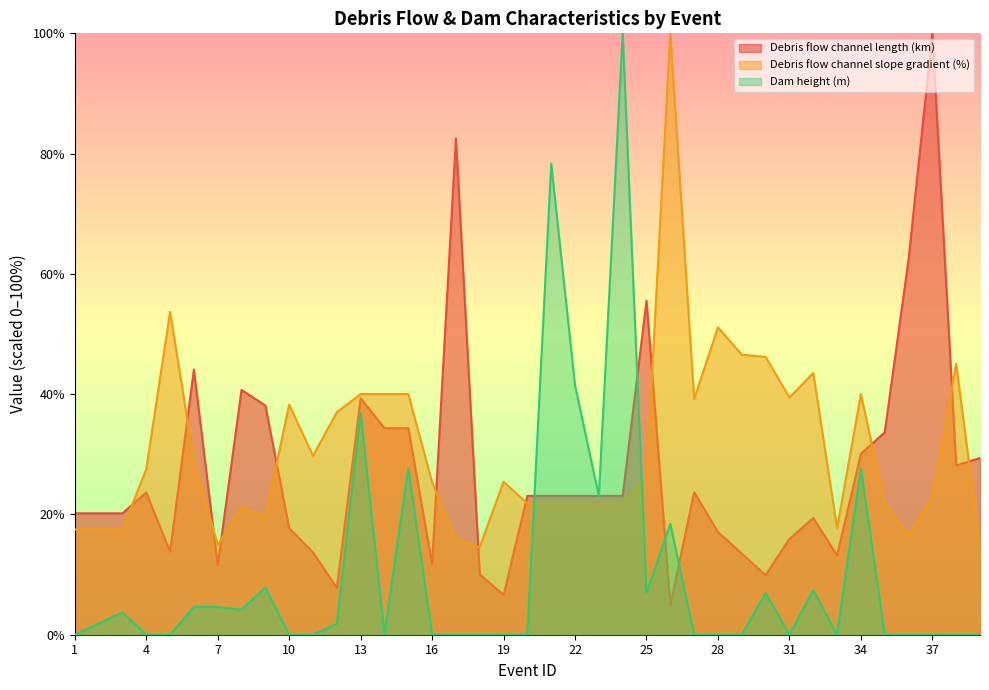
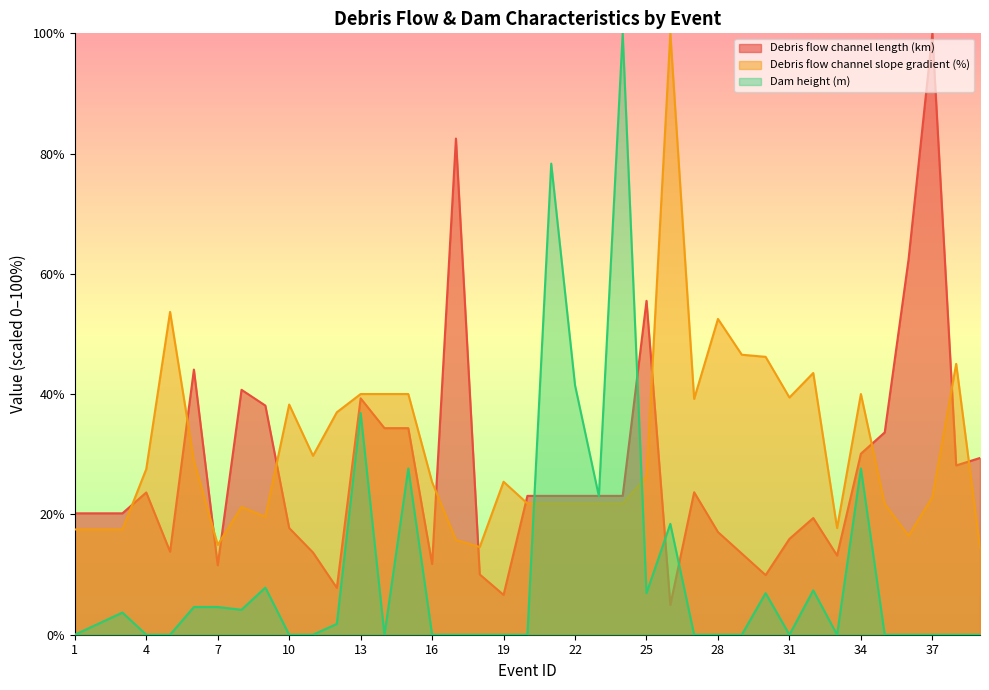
Debris flow channel slope gradient (%), 28: 51% -> 53%
